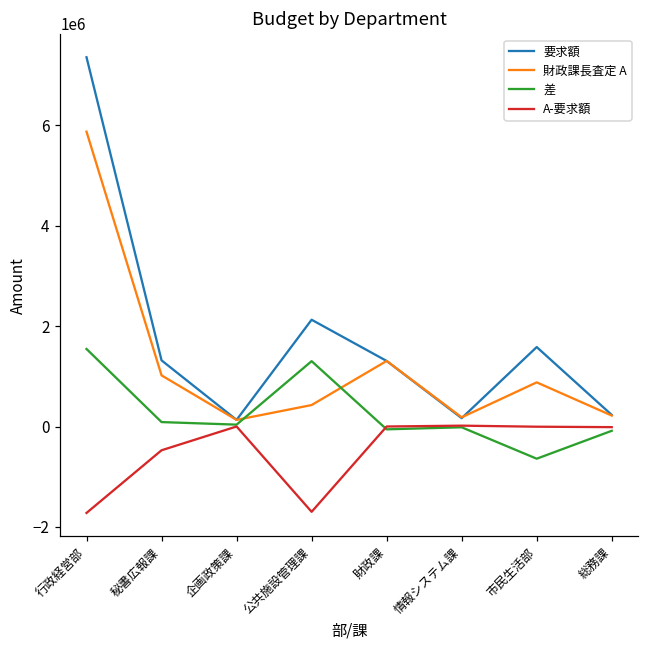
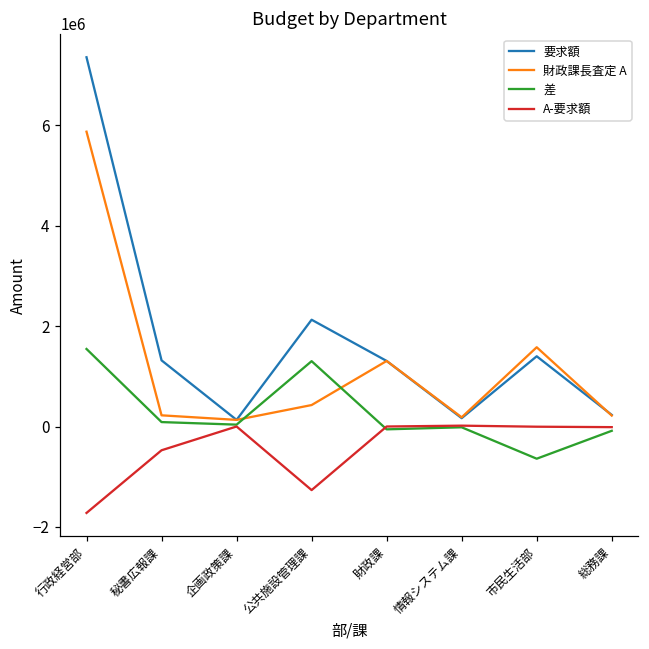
財政課長査定 A, 秘書広報課: 1000000 -> 200000
A-要求額, 公共施設管理課: -1700000 -> -1300000
要求額, 市民生活部: 1600000 -> 1400000
財政課長査定 A, 市民生活部: 900000 -> 1600000
